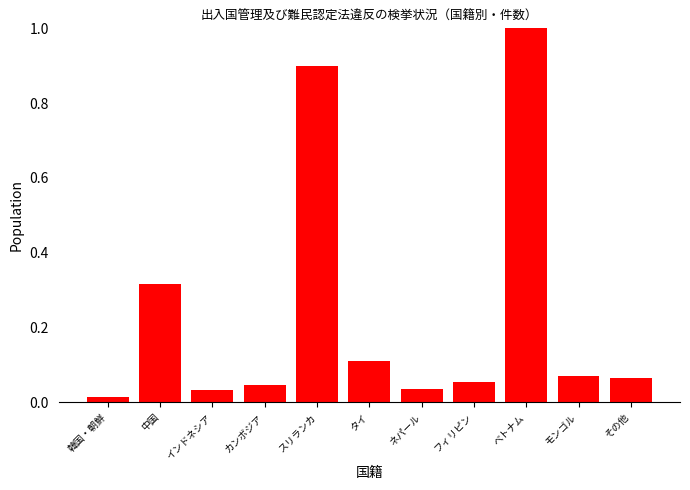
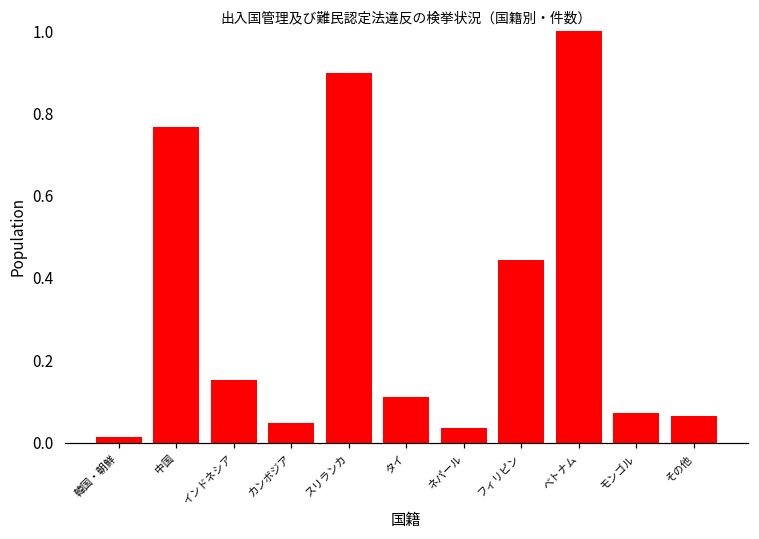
中国: 0.32 -> 0.77
インドネシア: 0.03 -> 0.15
フィリピン: 0.05 -> 0.44
